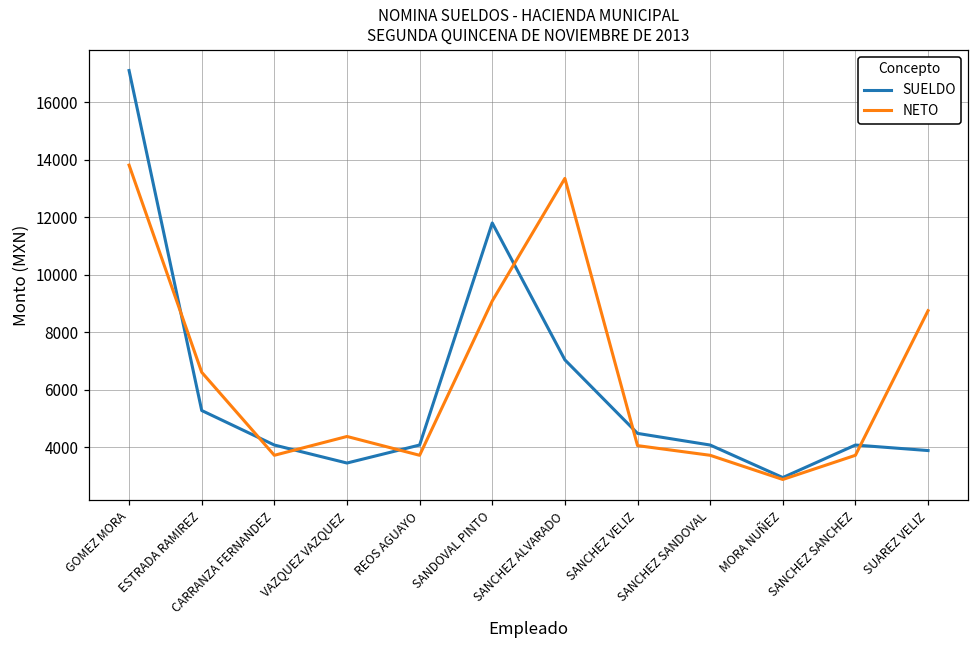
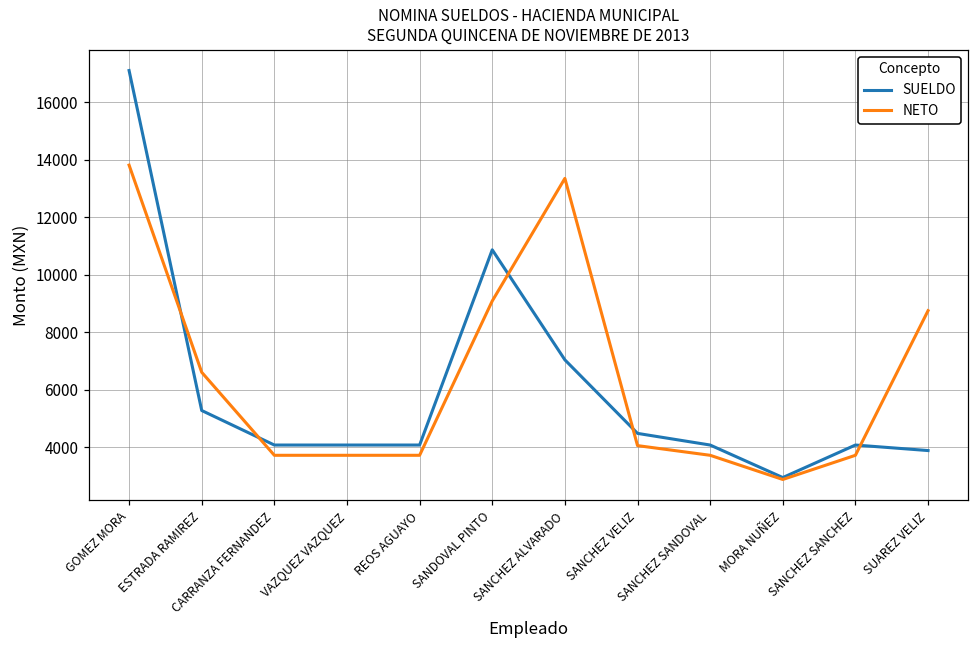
SUELDO, VAZQUEZ VAZQUEZ: 3400 -> 4100
NETO, VAZQUEZ VAZQUEZ: 4400 -> 3700
SUELDO, SANDOVAL PINTO: 11800 -> 10900
